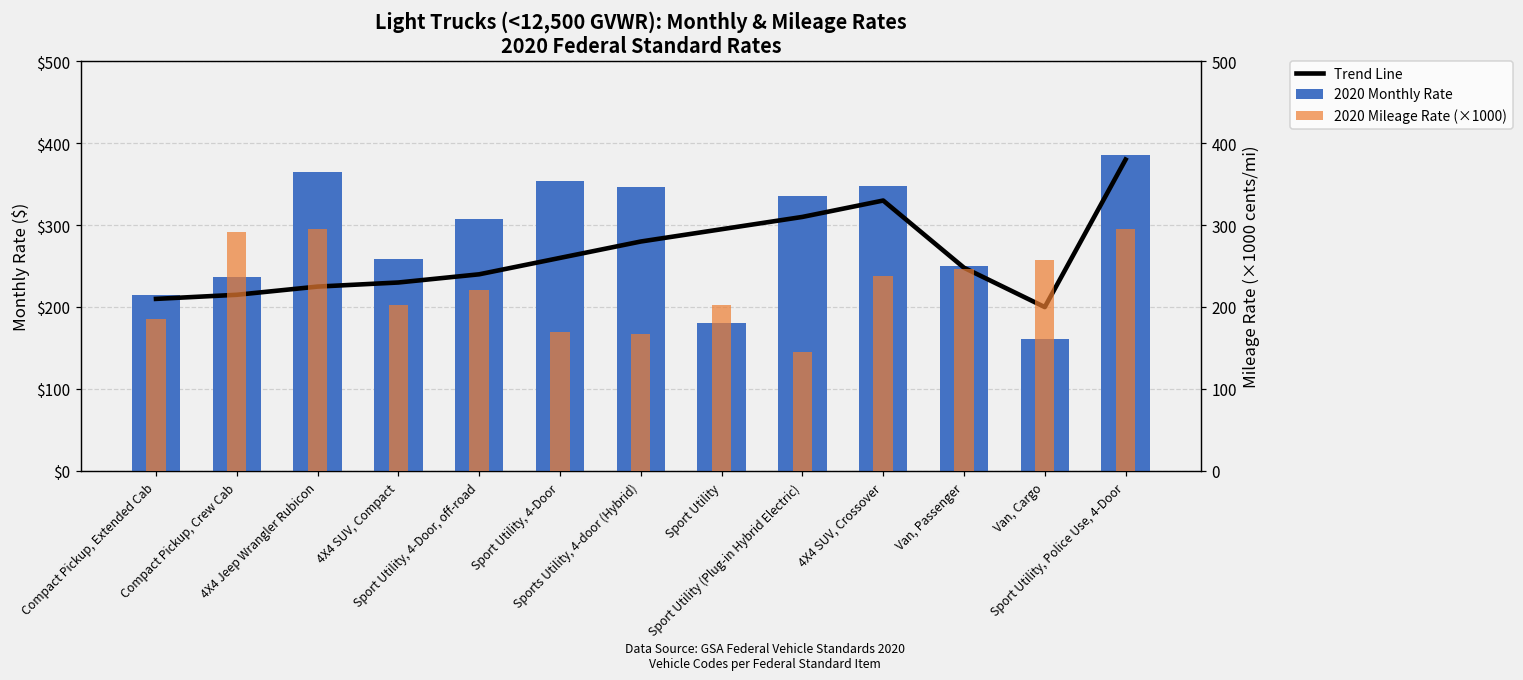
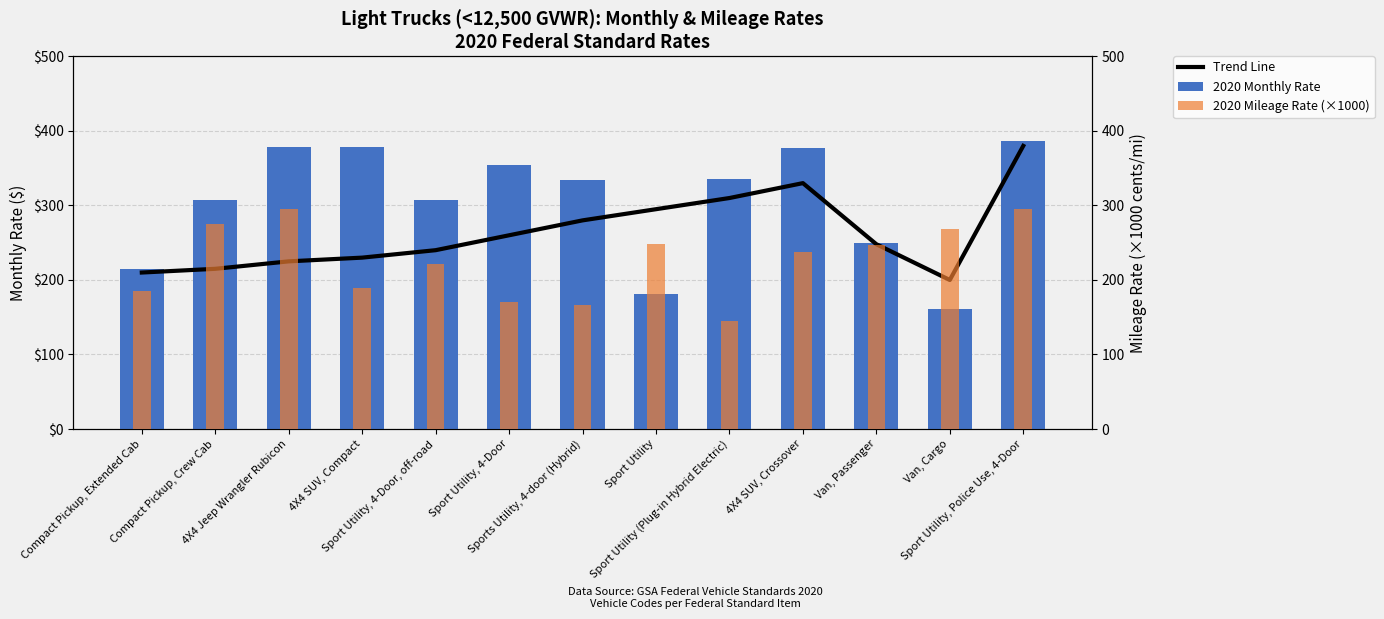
2020 Monthly Rate, Compact Pickup, Crew Cab: $240 -> $310
2020 Monthly Rate, 4X4 Jeep Wrangler Rubicon: $370 -> $380
2020 Monthly Rate, 4X4 SUV, Compact: $260 -> $380
2020 Monthly Rate, Sports Utility, 4-door (Hybrid): $350 -> $330
2020 Monthly Rate, 4X4 SUV, Crossover: $350 -> $380
2020 Mileage Rate (×1000), Compact Pickup, Crew Cab: 290 -> 280
2020 Mileage Rate (×1000), 4X4 SUV, Compact: 200 -> 190
2020 Mileage Rate (×1000), Sport Utility: 200 -> 250
2020 Mileage Rate (×1000), Van, Cargo: 260 -> 270
